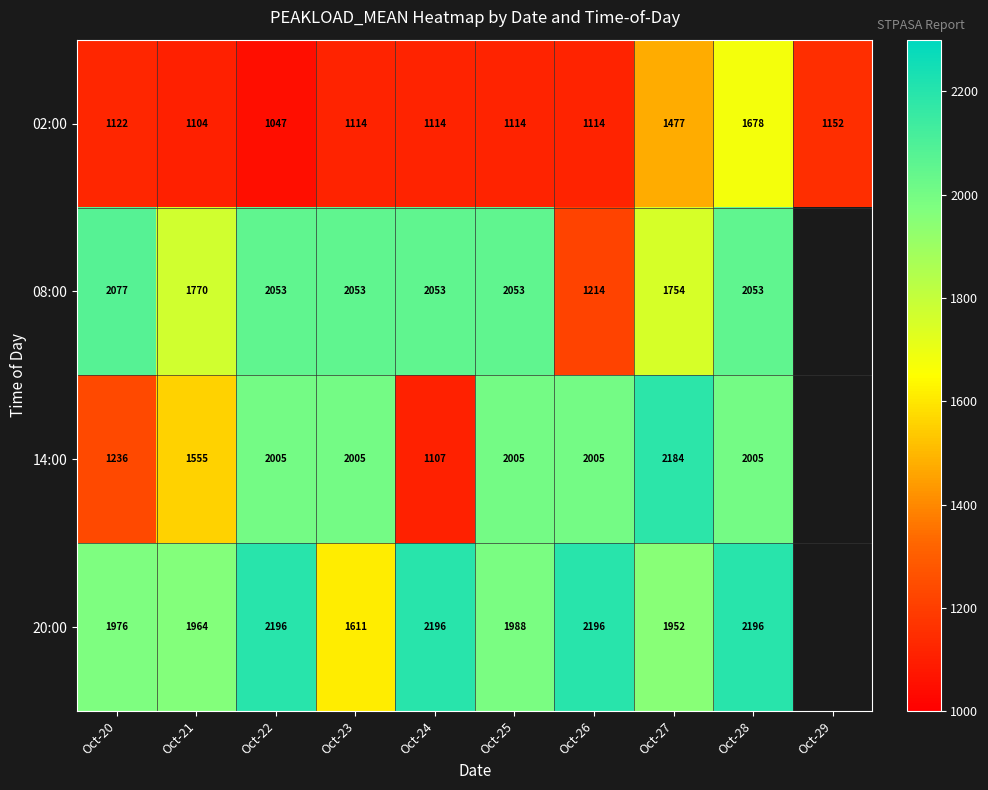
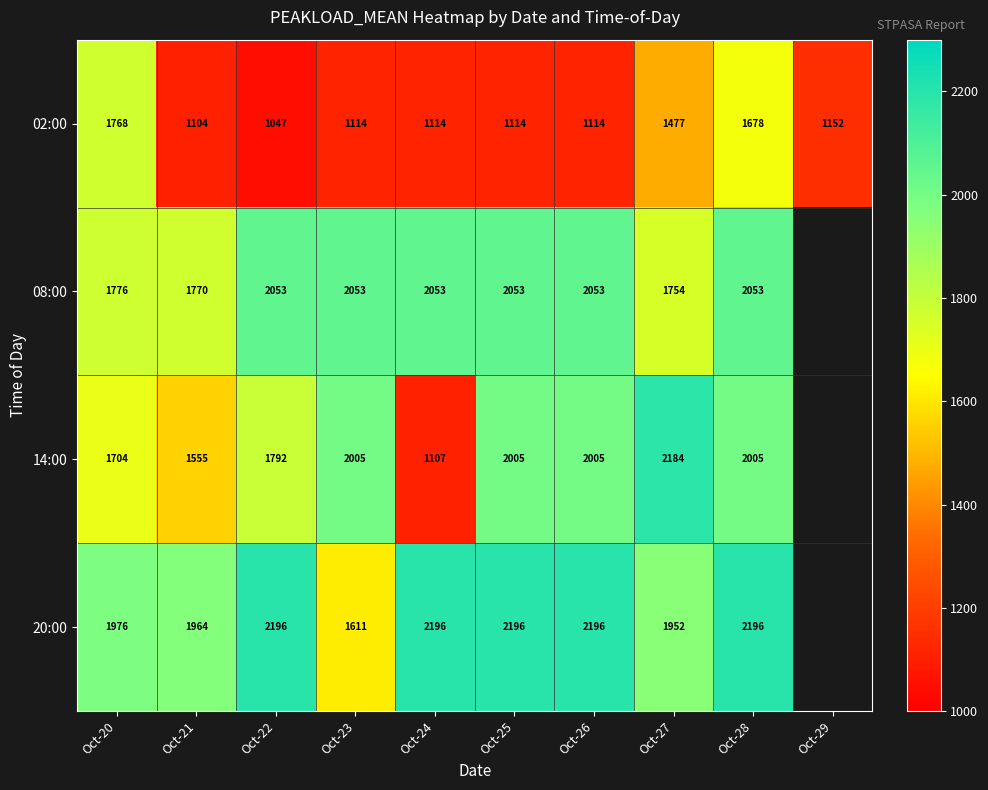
02:00, Oct-20: 1122 -> 1768
08:00, Oct-20: 2077 -> 1776
08:00, Oct-26: 1214 -> 2053
14:00, Oct-20: 1236 -> 1704
14:00, Oct-22: 2005 -> 1792
20:00, Oct-25: 1988 -> 2196
